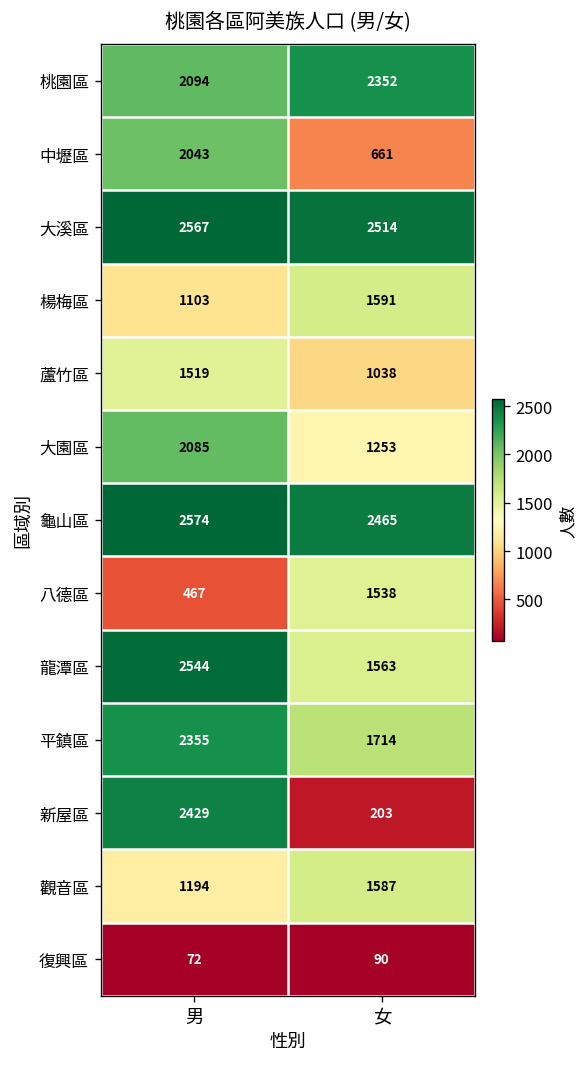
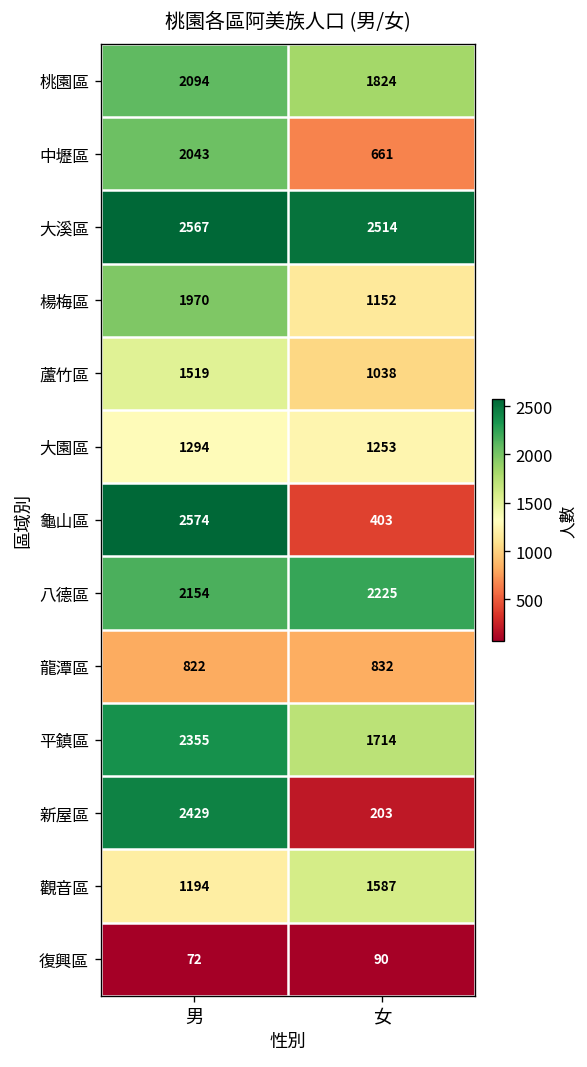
桃園區, 女: 2352 -> 1824
楊梅區, 男: 1103 -> 1970
楊梅區, 女: 1591 -> 1152
大園區, 男: 2085 -> 1294
龜山區, 女: 2465 -> 403
八德區, 男: 467 -> 2154
八德區, 女: 1538 -> 2225
龍潭區, 男: 2544 -> 822
龍潭區, 女: 1563 -> 832
